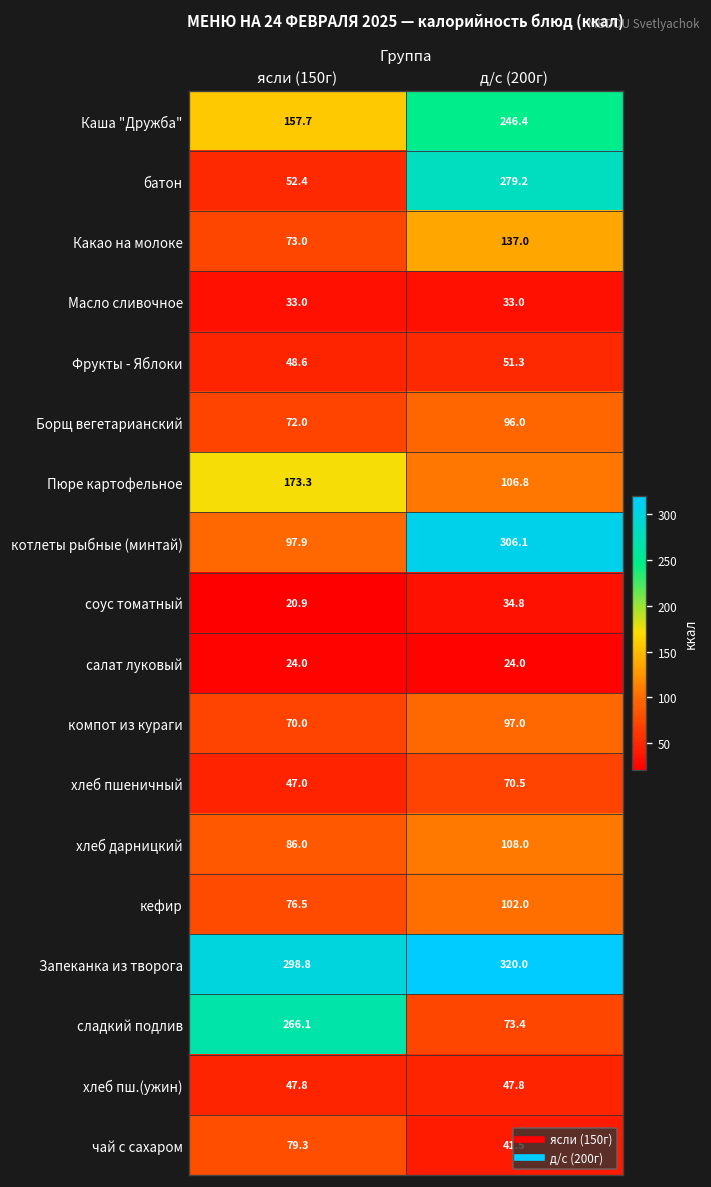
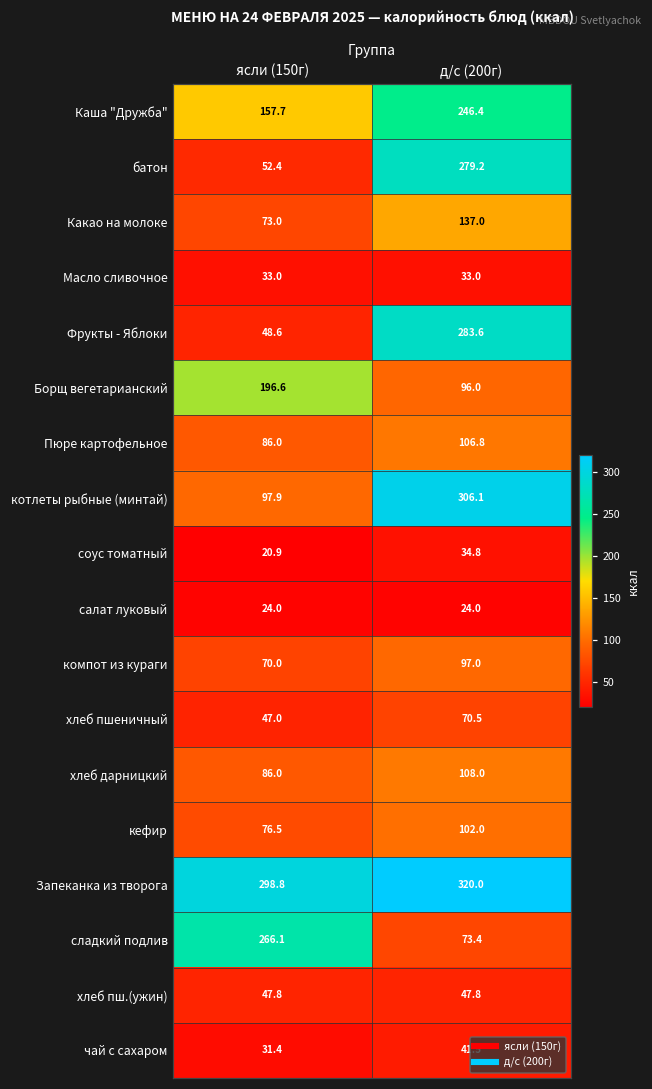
Фрукты - Яблоки, д/с (200г): 51.3 -> 283.6
Борщ вегетарианский, ясли (150г): 72.0 -> 196.6
Пюре картофельное, ясли (150г): 173.3 -> 86.0
чай с сахаром, ясли (150г): 79.3 -> 31.4
